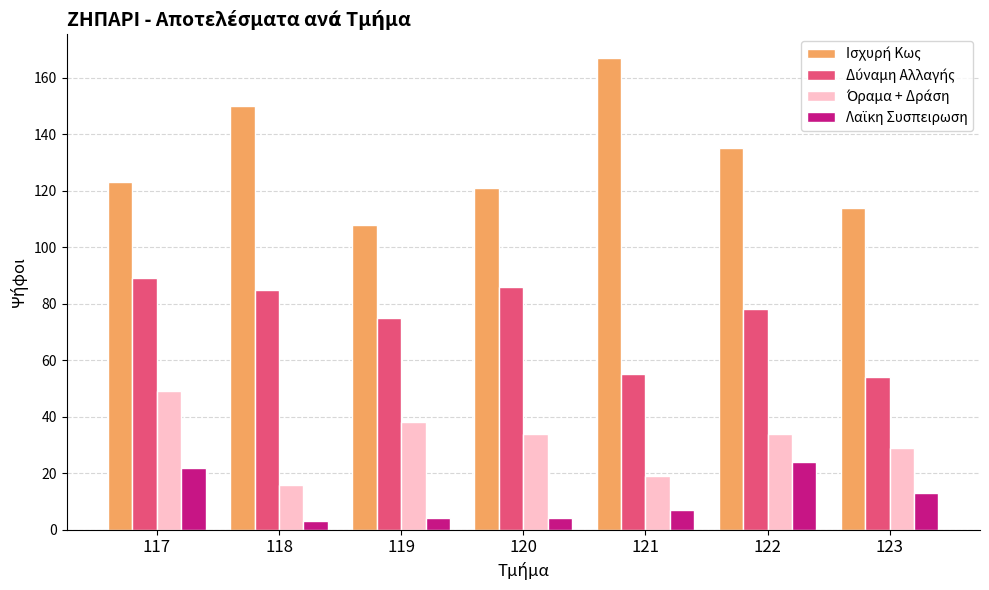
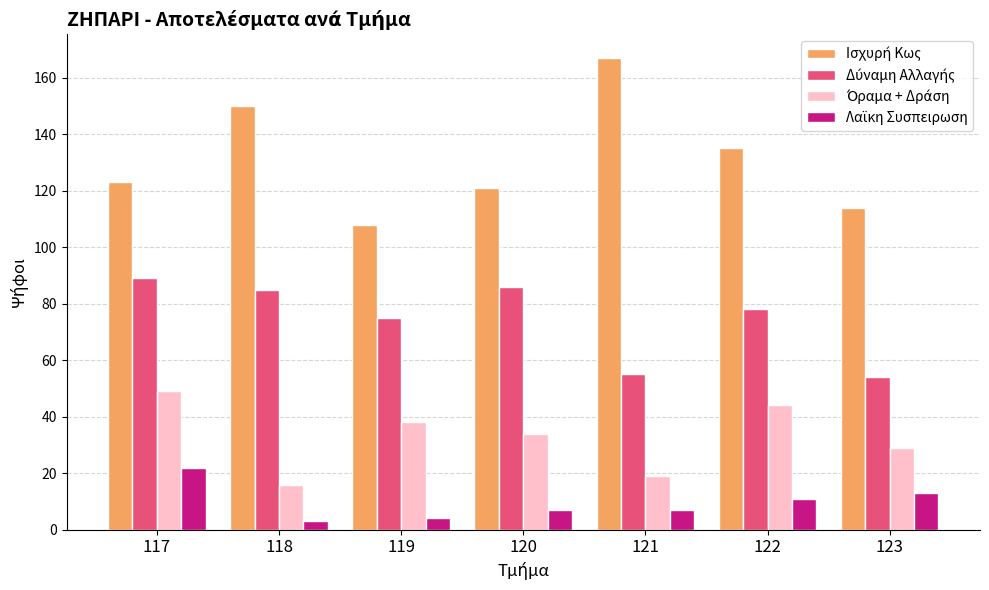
Λαϊκη Συσπειρωση, 120: 4 -> 7
Όραμα + Δράση, 122: 34 -> 44
Λαϊκη Συσπειρωση, 122: 24 -> 11
